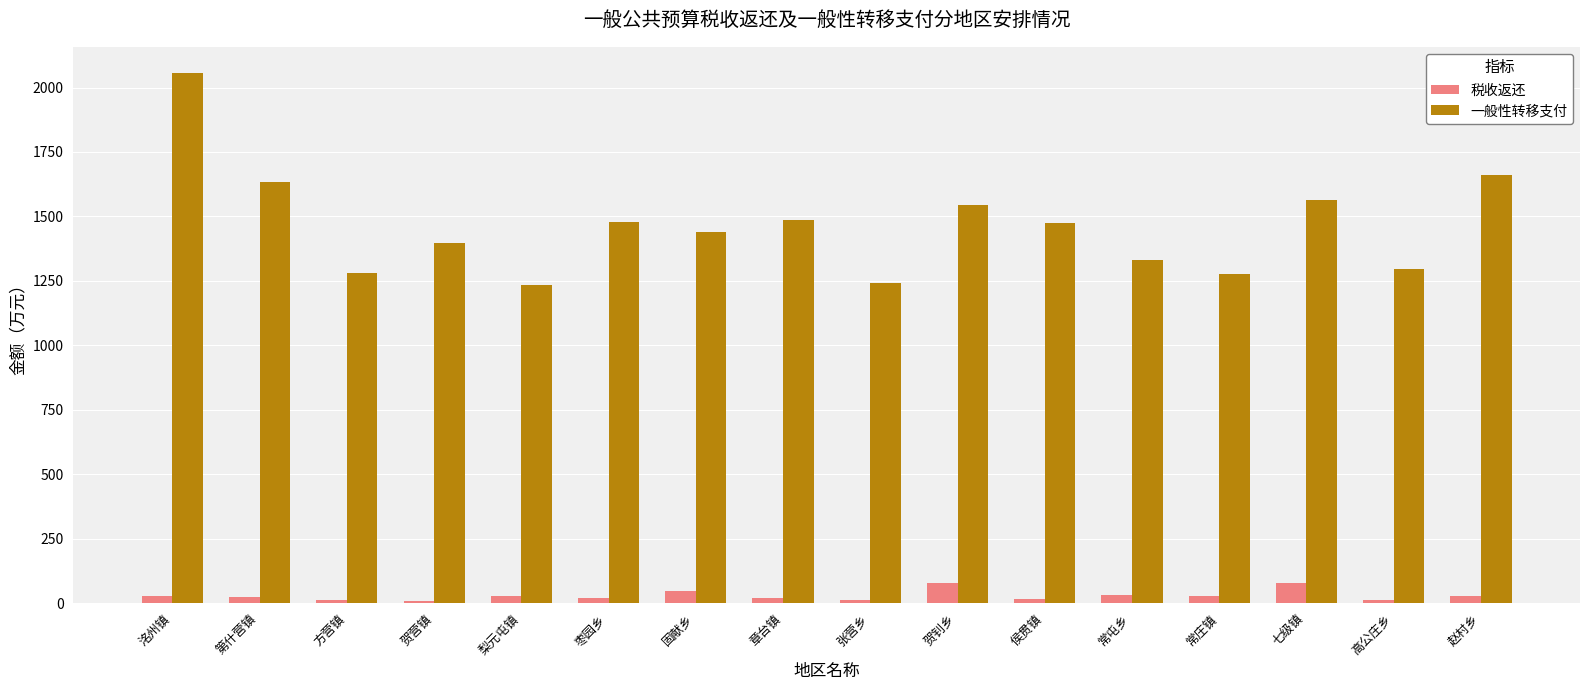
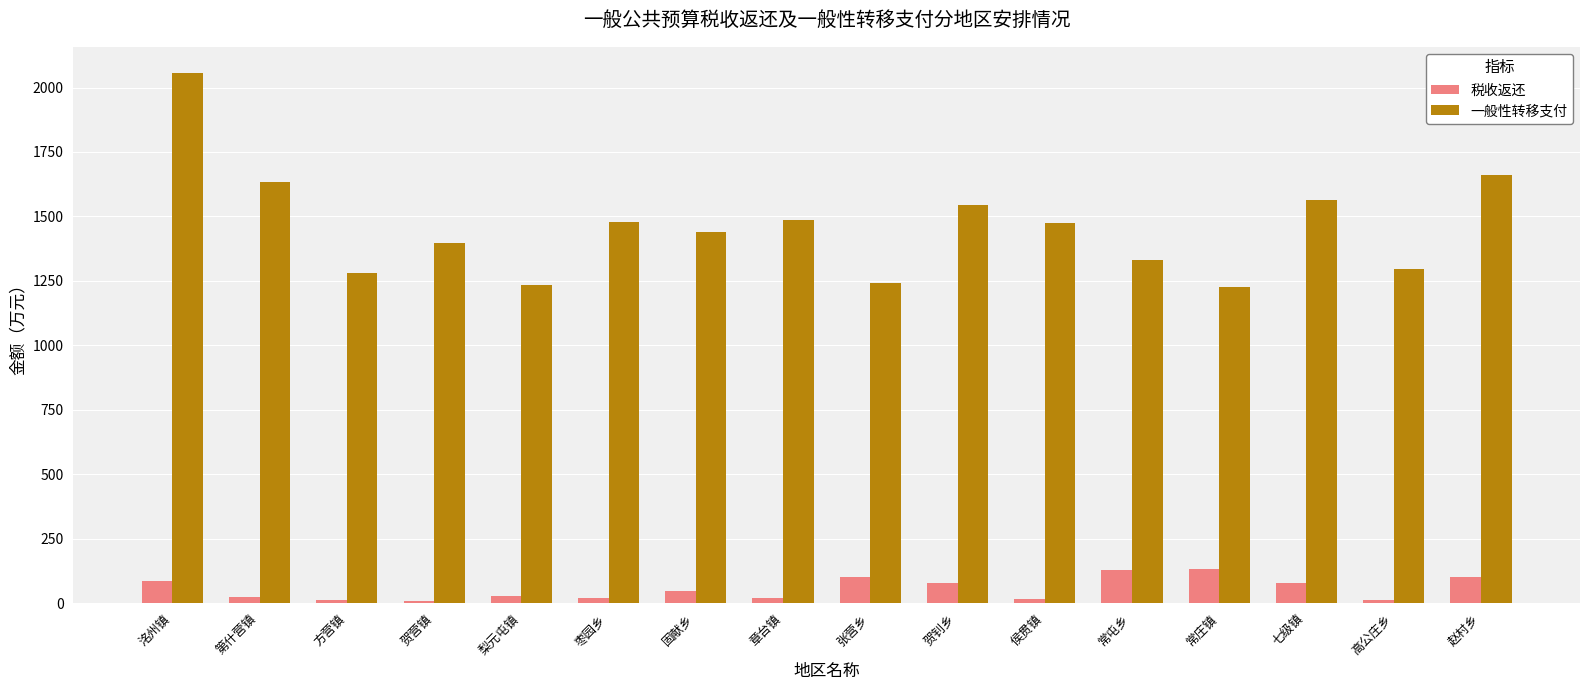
税收返还, 洺州镇: 30 -> 90
税收返还, 张营乡: 10 -> 100
税收返还, 常屯乡: 30 -> 130
税收返还, 常庄镇: 30 -> 130
一般性转移支付, 常庄镇: 1280 -> 1230
税收返还, 赵村乡: 30 -> 100
